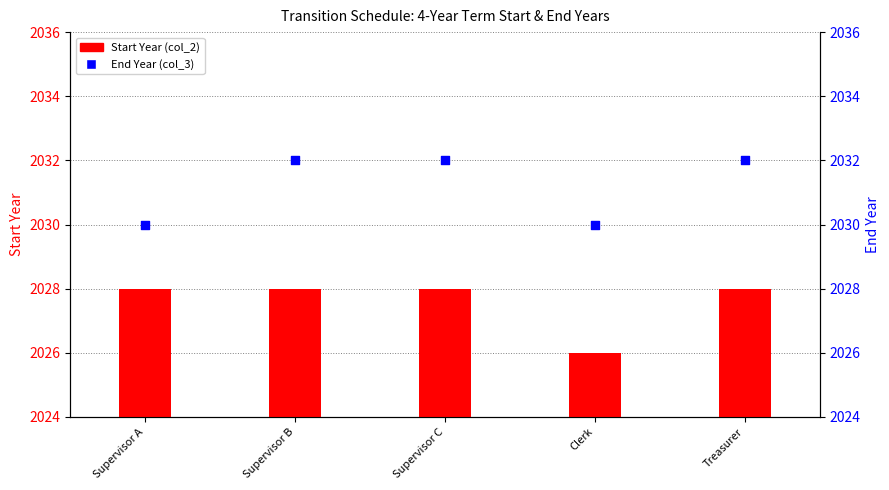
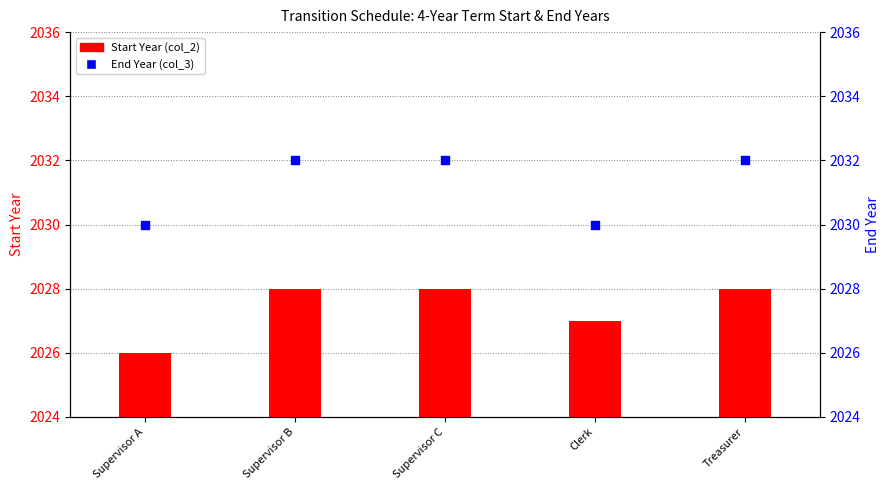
Start Year (col_2), Supervisor A: 2028 -> 2026
Start Year (col_2), Clerk: 2026 -> 2027
